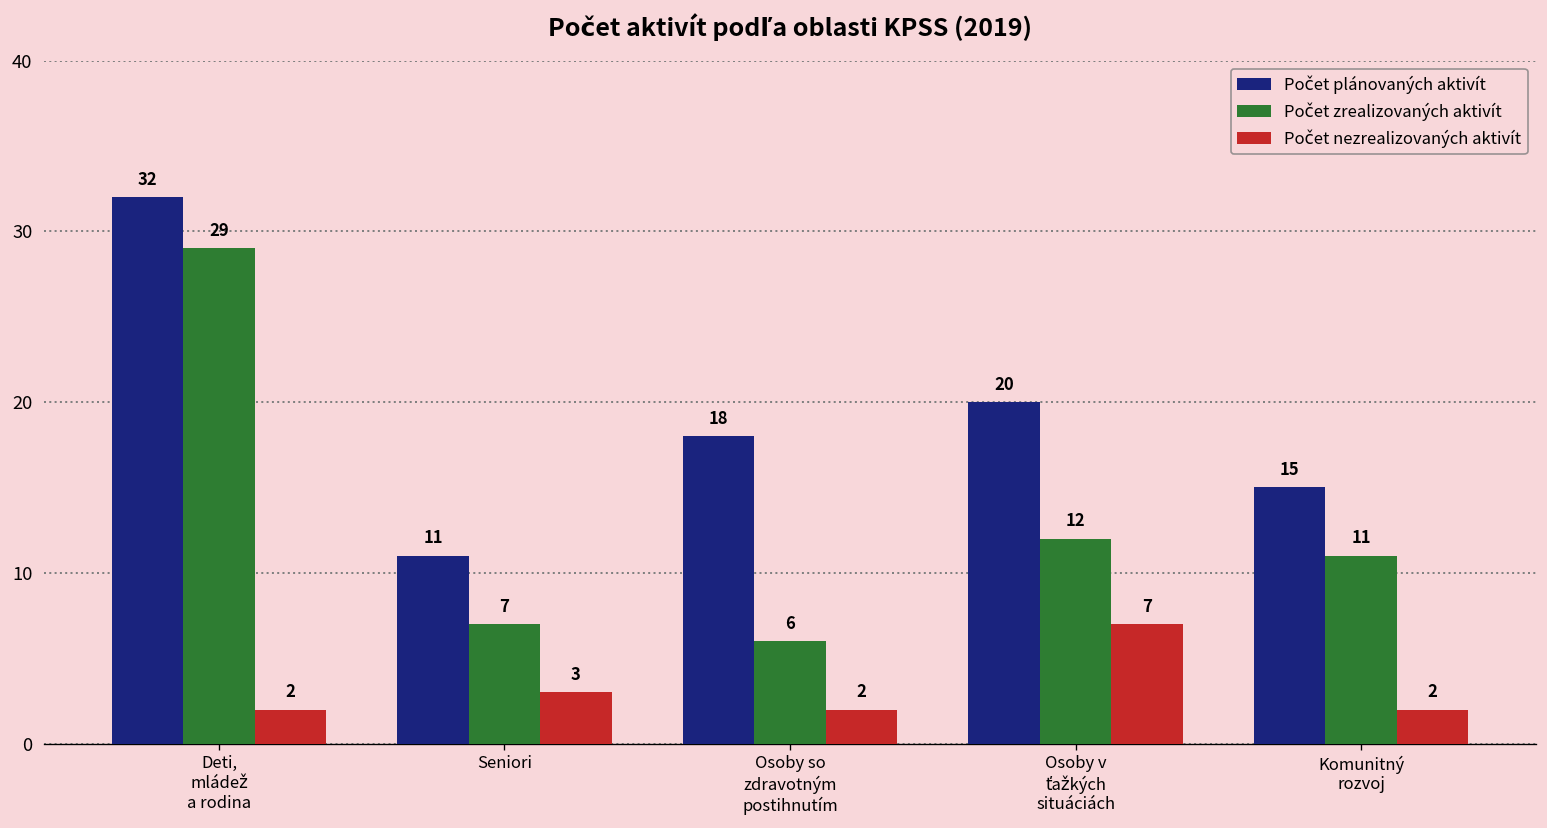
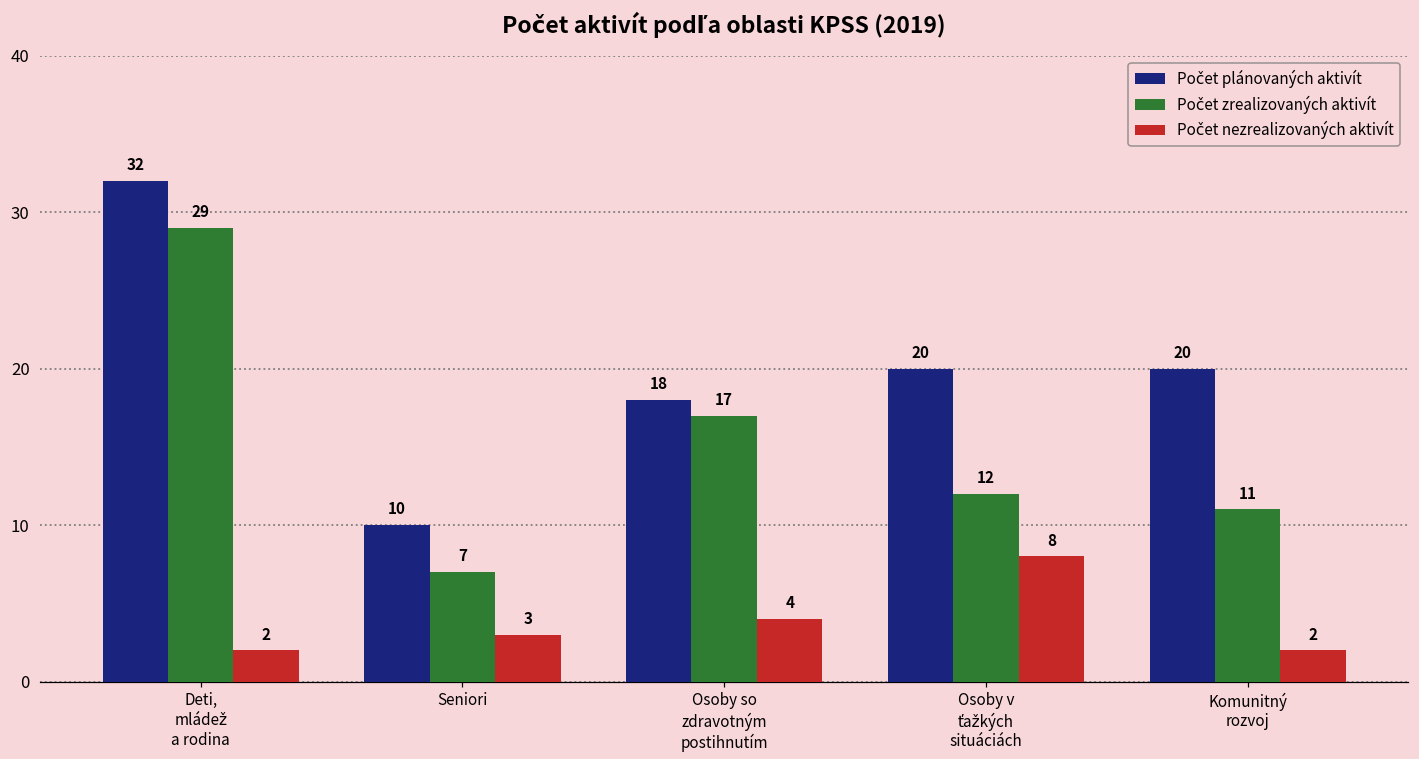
Počet plánovaných aktivít, Seniori: 11 -> 10
Počet zrealizovaných aktivít, Osoby so zdravotným postihnutím: 6 -> 17
Počet nezrealizovaných aktivít, Osoby so zdravotným postihnutím: 2 -> 4
Počet nezrealizovaných aktivít, Osoby v ťažkých situáciách: 7 -> 8
Počet plánovaných aktivít, Komunitný rozvoj: 15 -> 20
